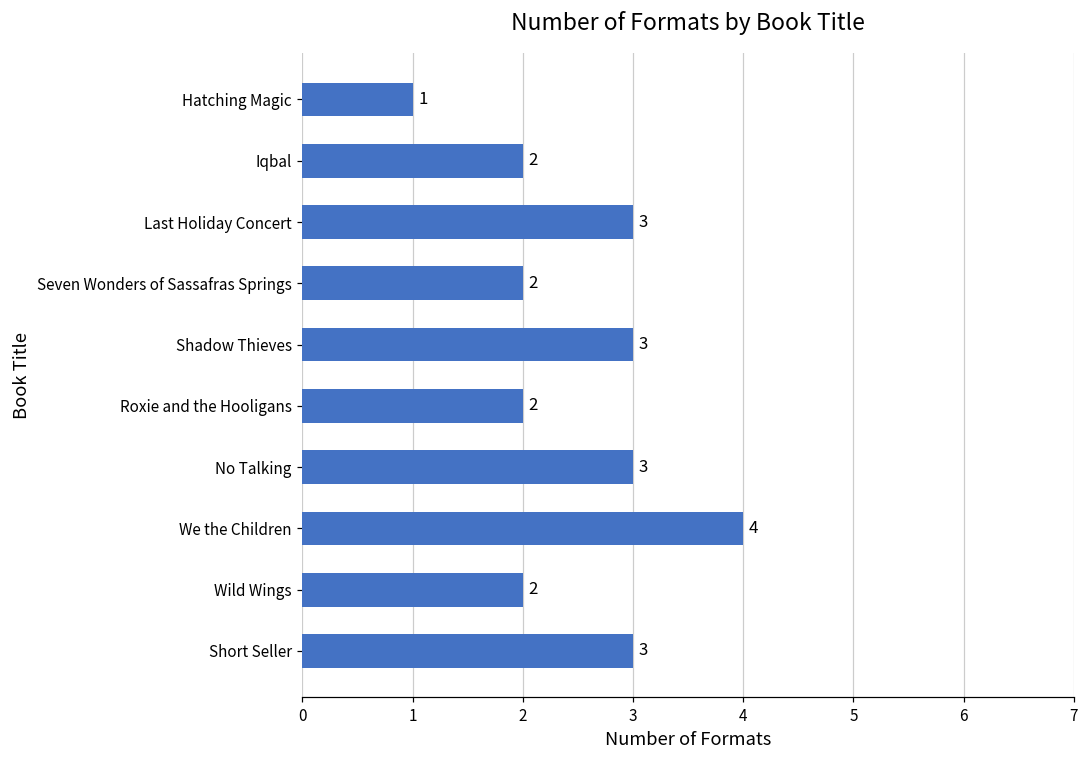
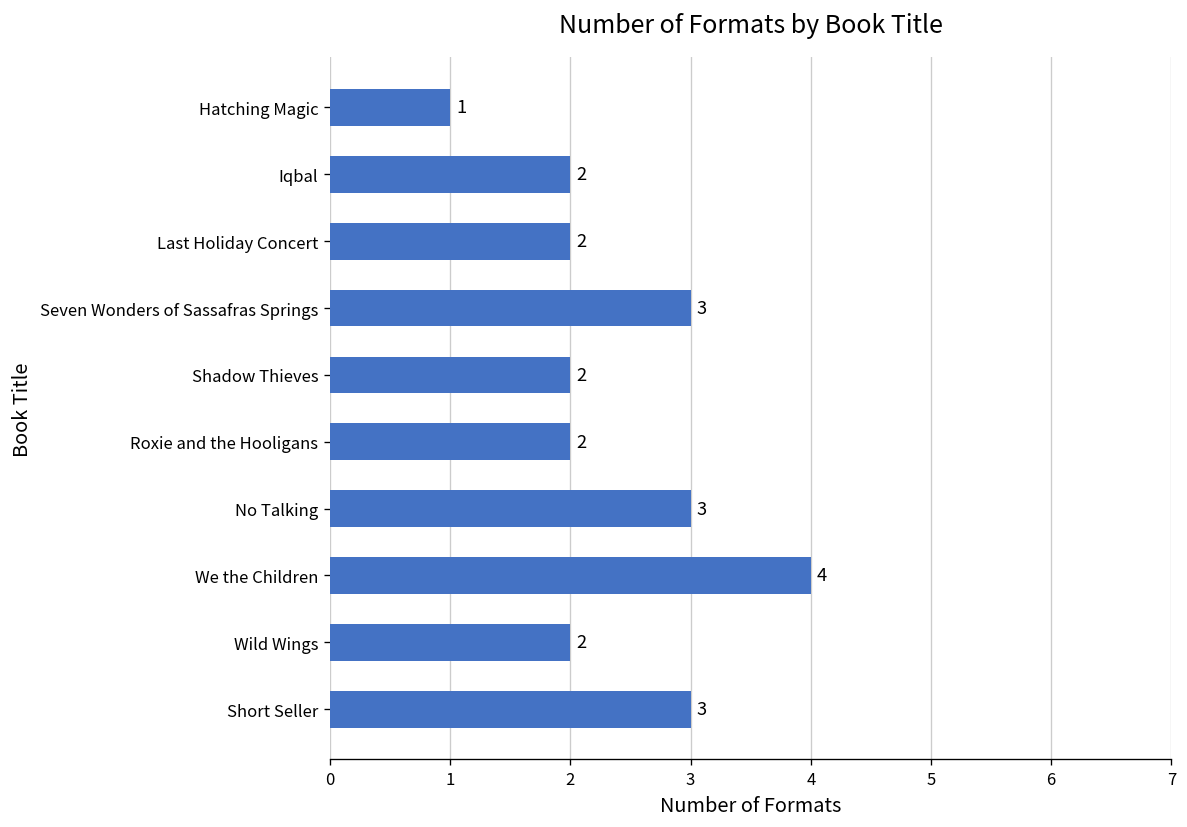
Last Holiday Concert: 3 -> 2
Seven Wonders of Sassafras Springs: 2 -> 3
Shadow Thieves: 3 -> 2
